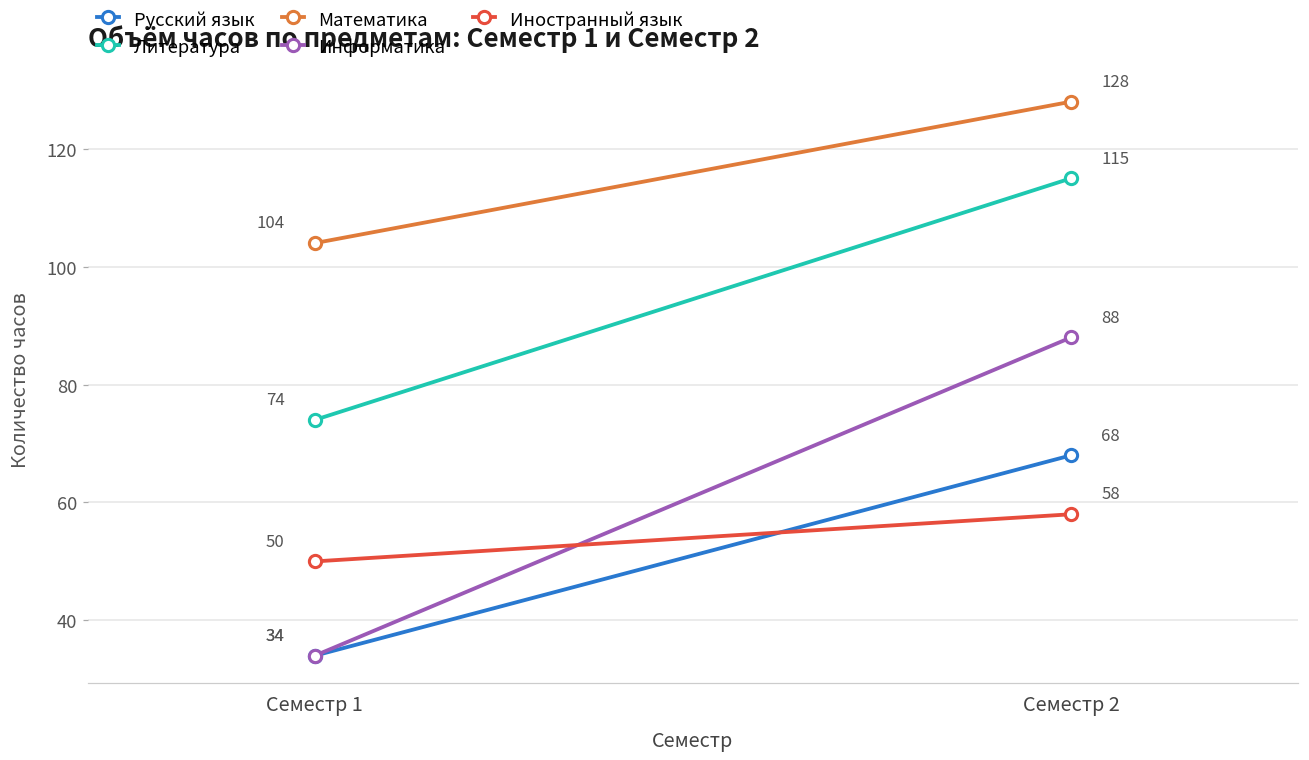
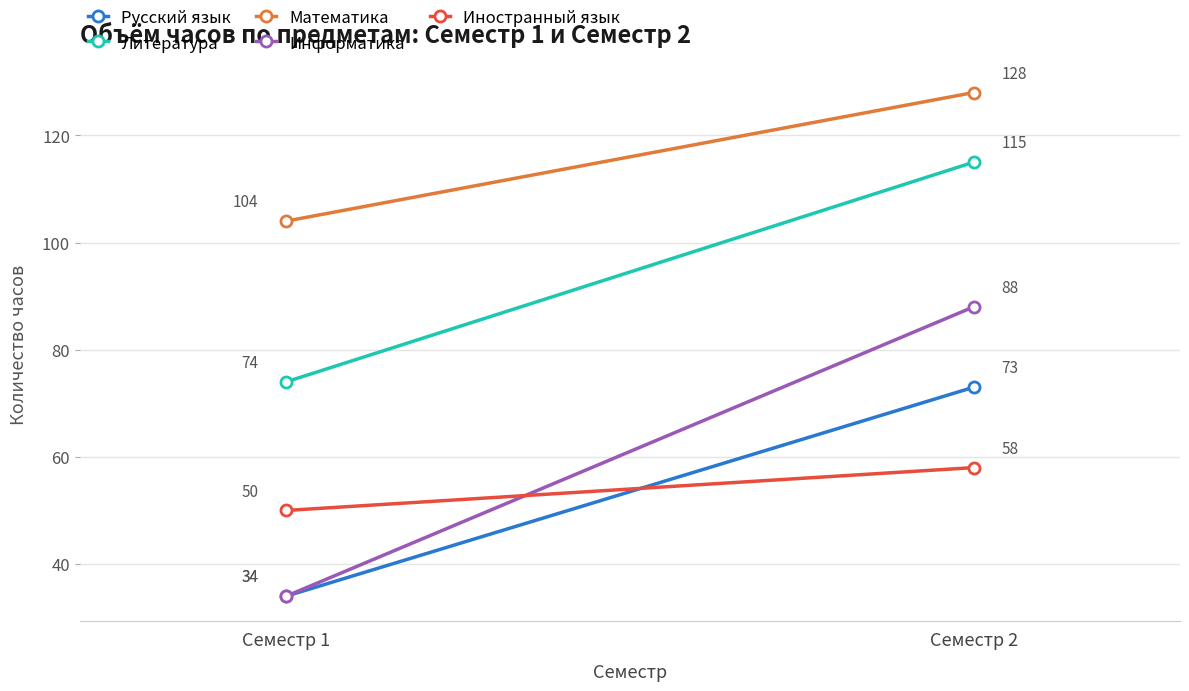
Русский язык, Семестр 2: 68 -> 73
